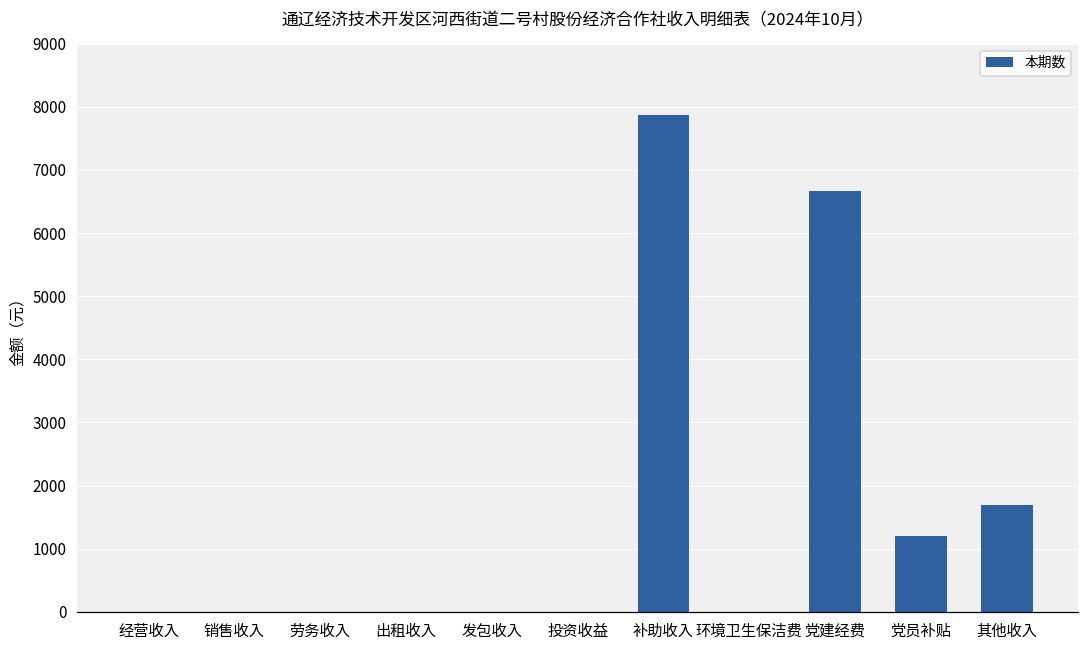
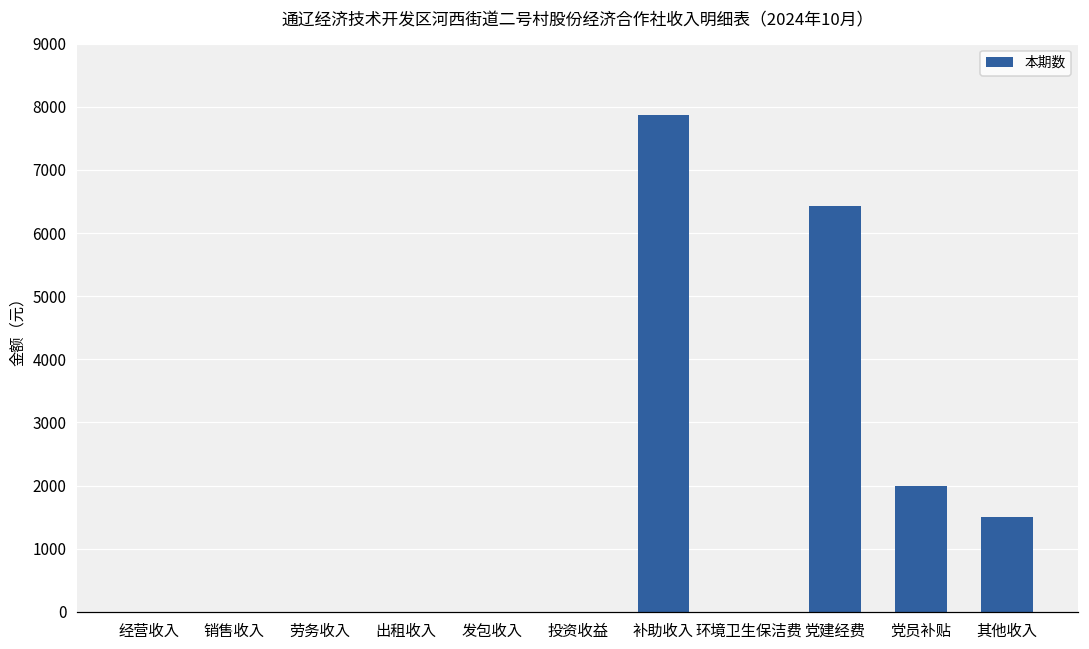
党建经费: 6700 -> 6400
党员补贴: 1200 -> 2000
其他收入: 1700 -> 1500
